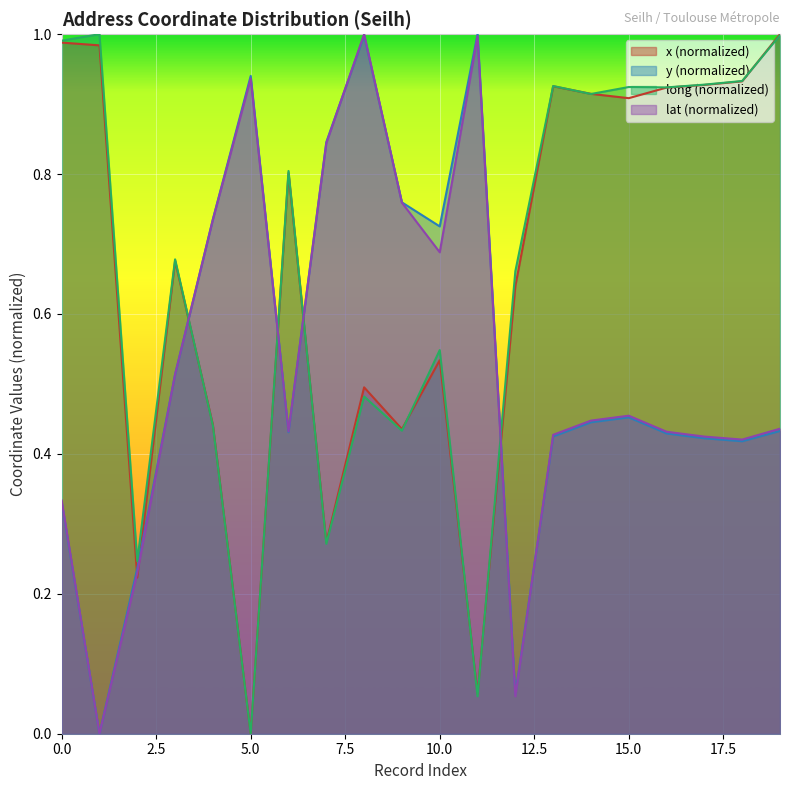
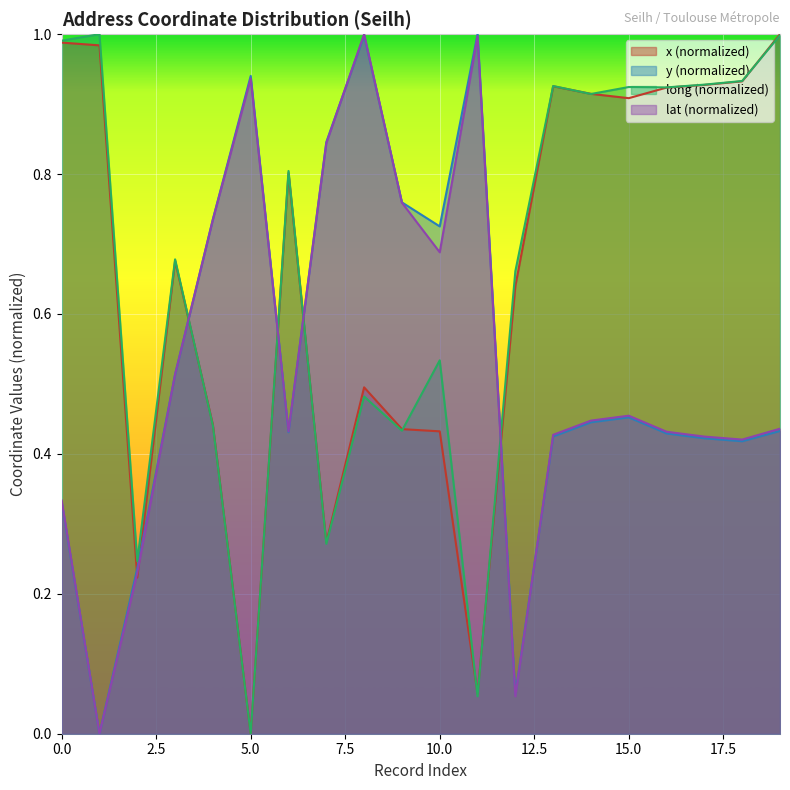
x (normalized), 10.0: 0.53 -> 0.43
long (normalized), 10.0: 0.55 -> 0.53
